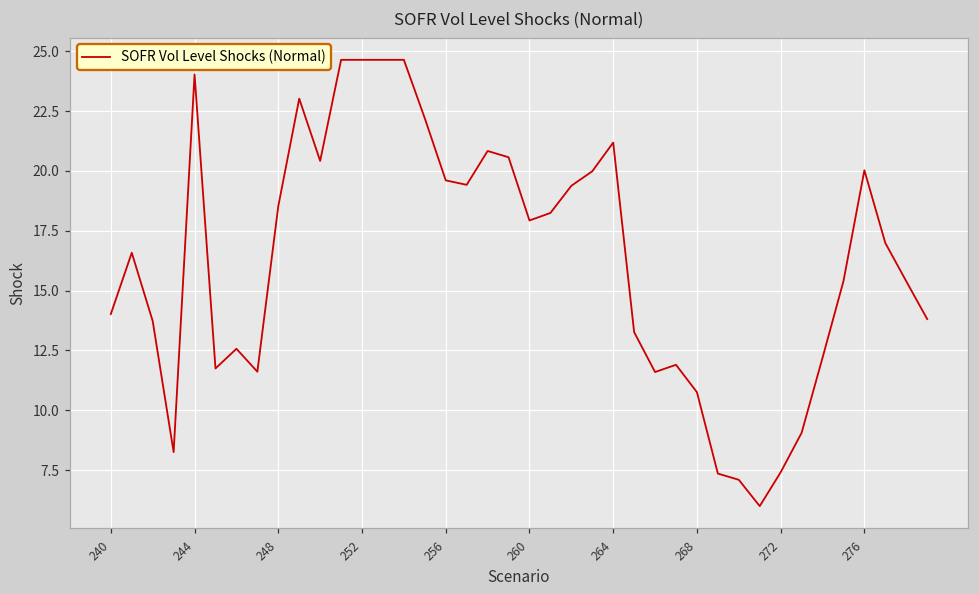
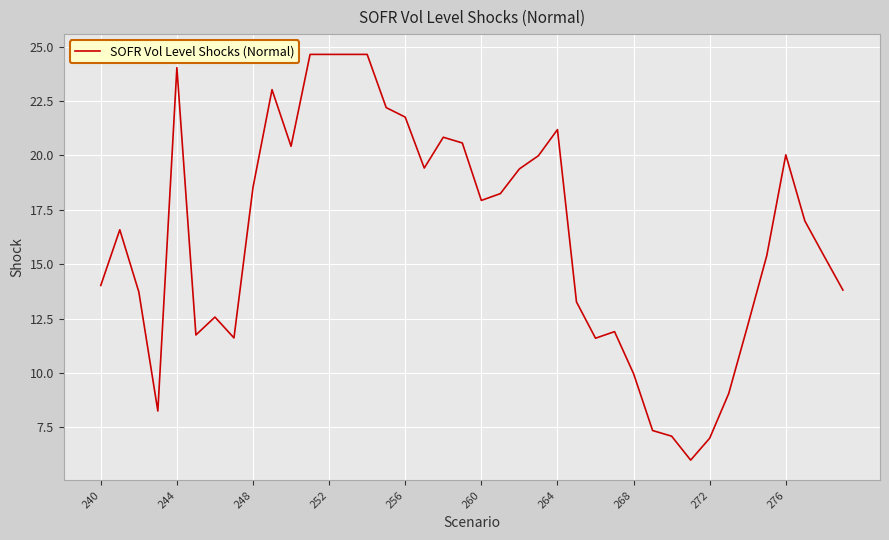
256: 19.6 -> 21.8
268: 10.8 -> 10.0
272: 7.4 -> 7.0
